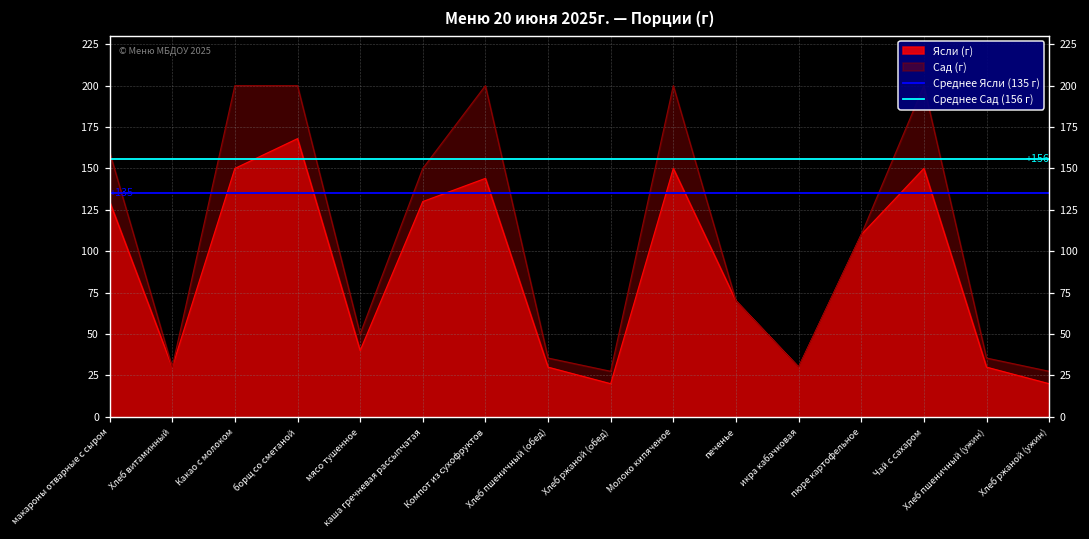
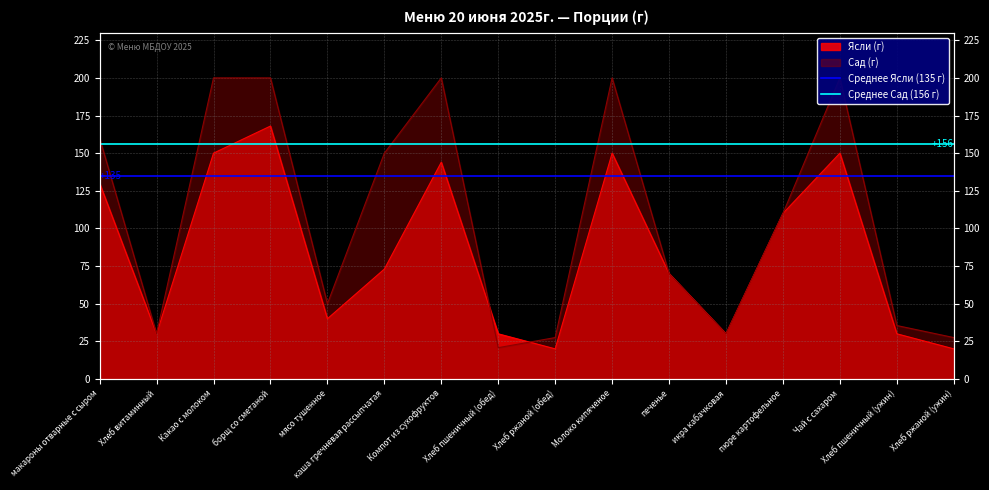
Ясли (г), каша гречневая рассыпчатая: 130 -> 73
Сад (г), Хлеб пшеничный (обед): 36 -> 21
